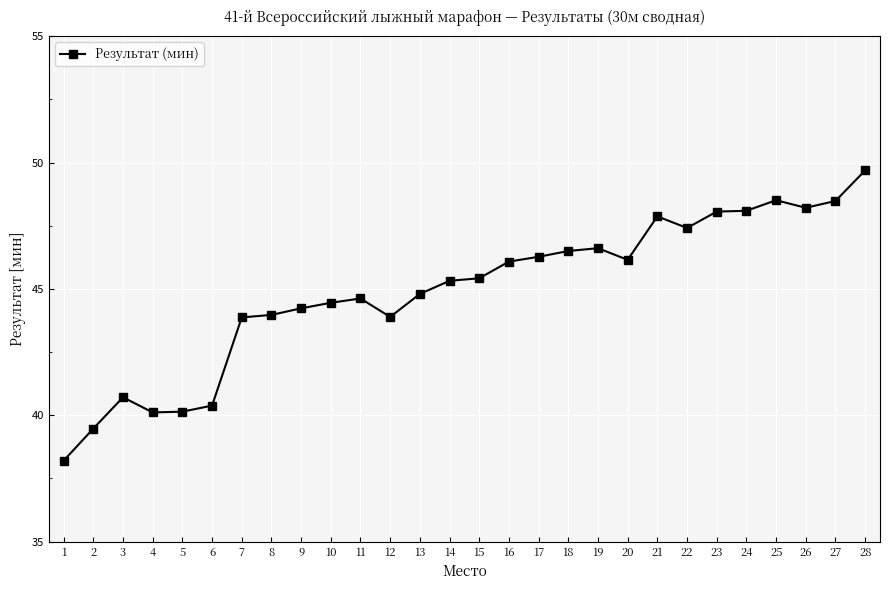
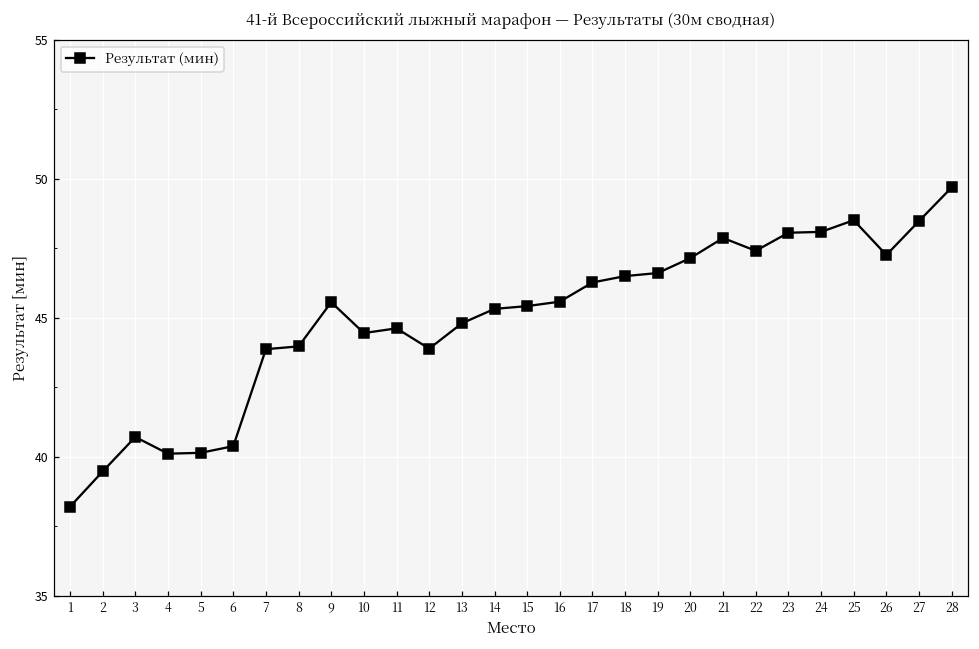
9: 44.2 -> 45.6
16: 46.1 -> 45.6
20: 46.2 -> 47.2
26: 48.2 -> 47.3
